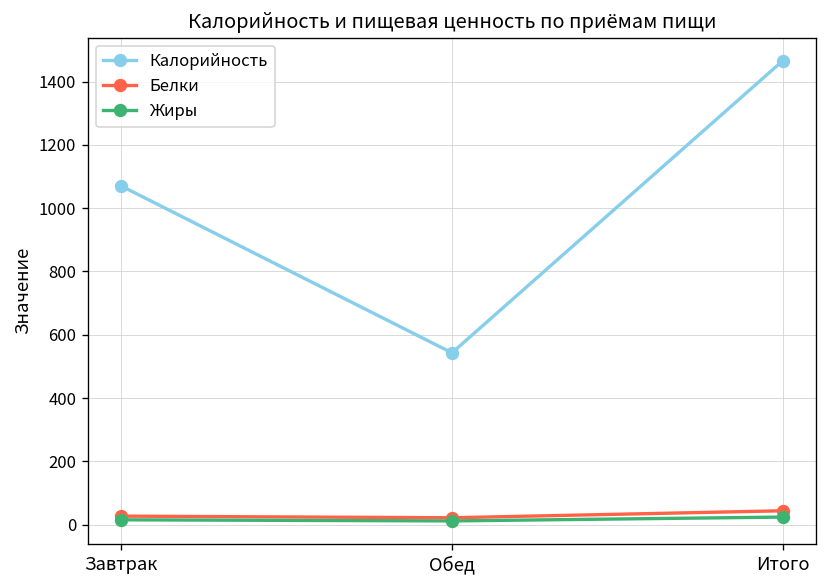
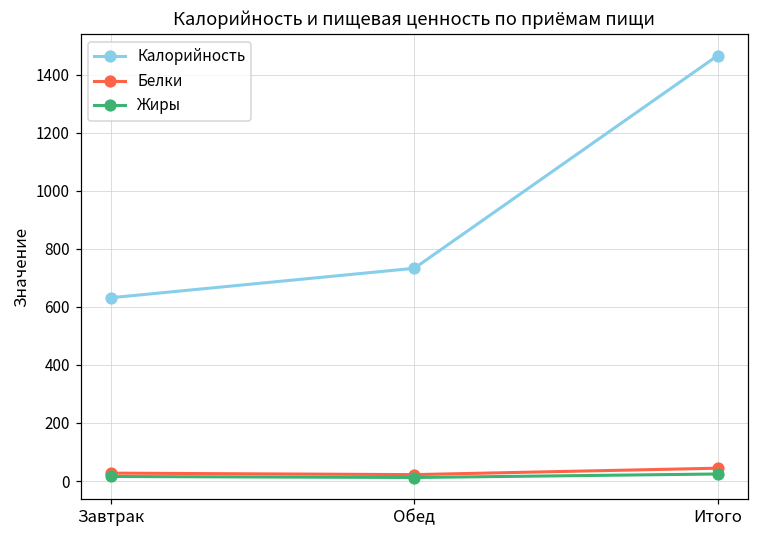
Калорийность, Завтрак: 1070 -> 630
Калорийность, Обед: 540 -> 730
